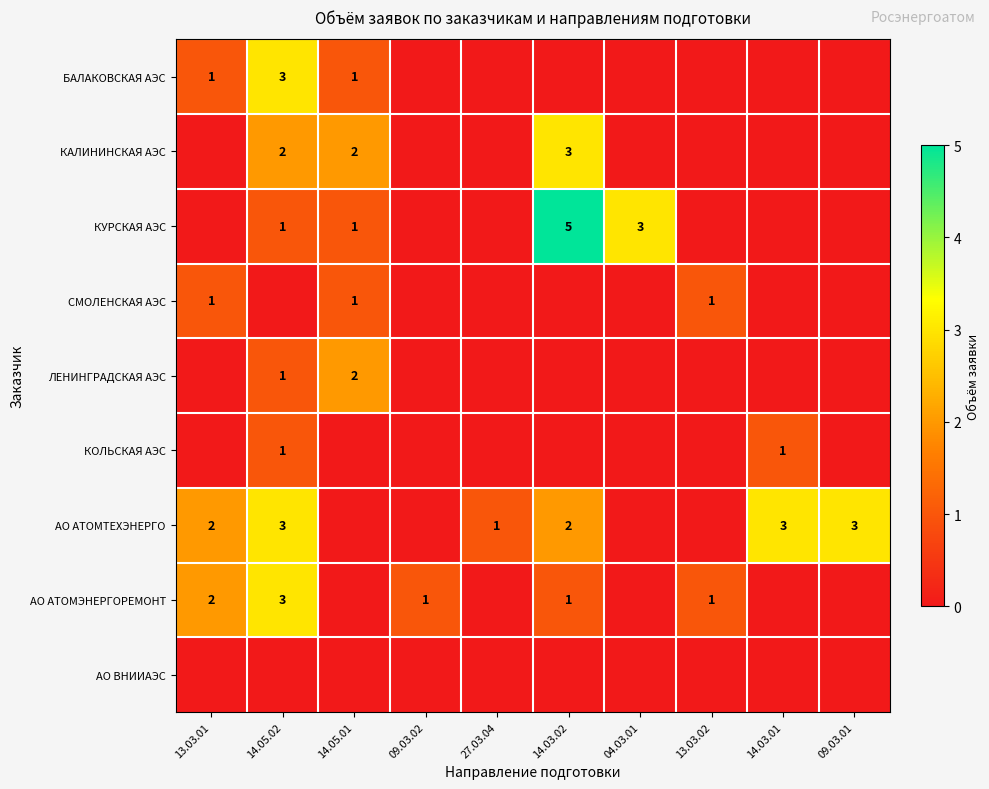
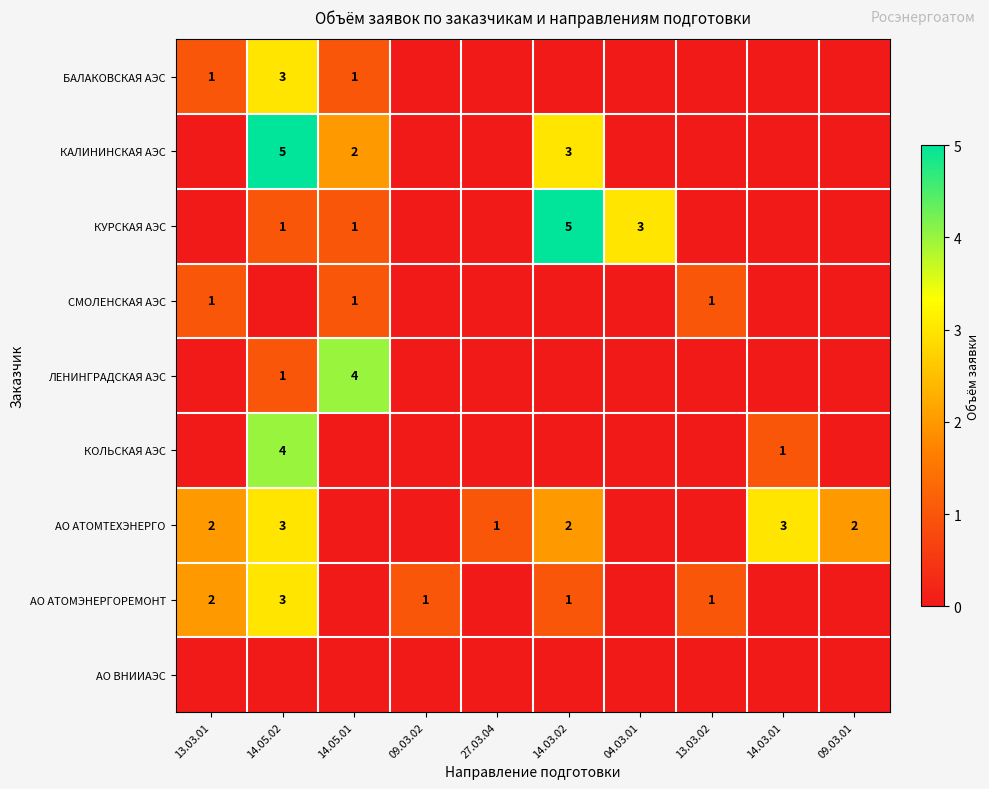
КАЛИНИНСКАЯ АЭС, 14.05.02: 2 -> 5
ЛЕНИНГРАДСКАЯ АЭС, 14.05.01: 2 -> 4
КОЛЬСКАЯ АЭС, 14.05.02: 1 -> 4
АО АТОМТЕХЭНЕРГО, 09.03.01: 3 -> 2
